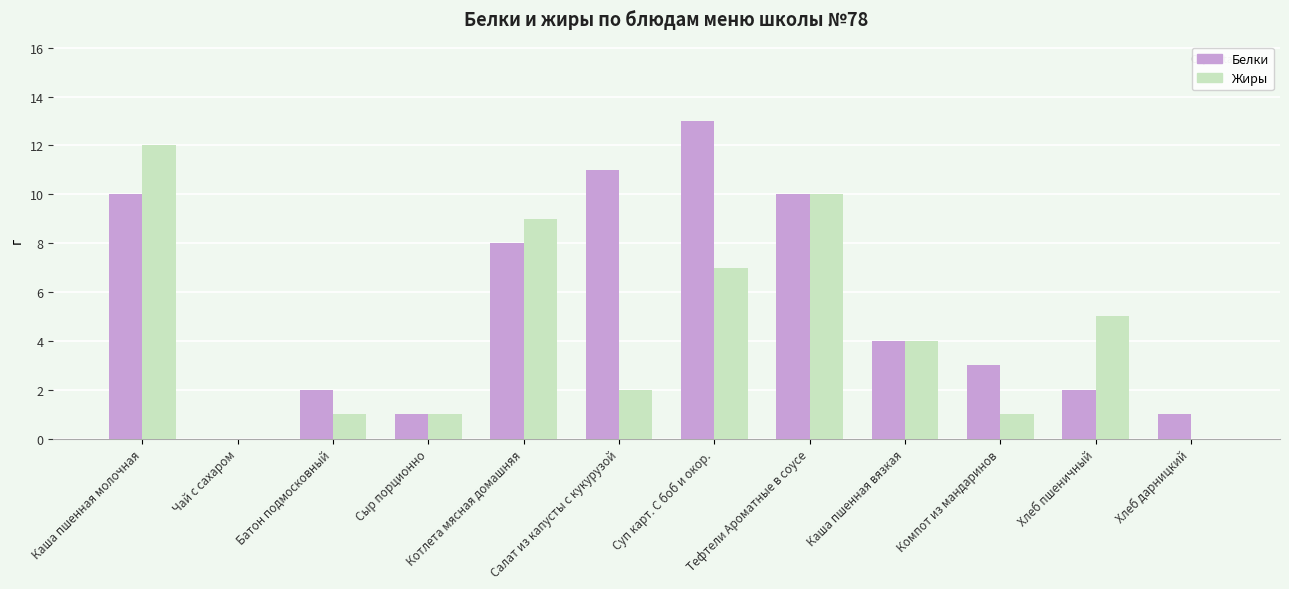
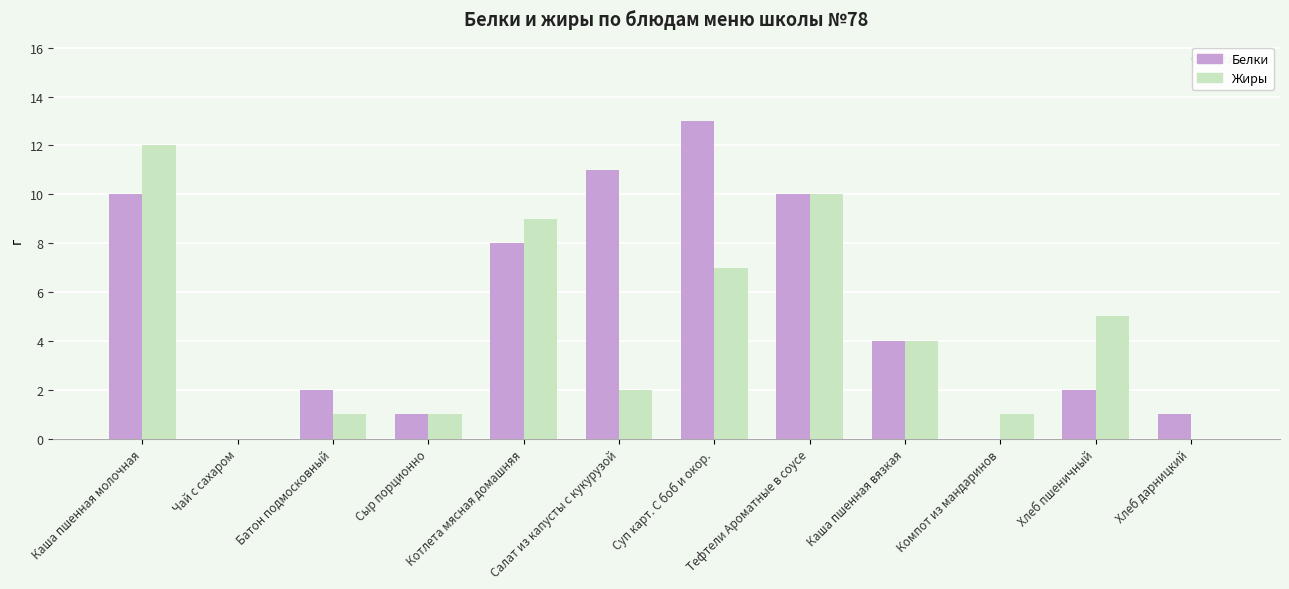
Белки, Компот из мандаринов: 3 -> 0
